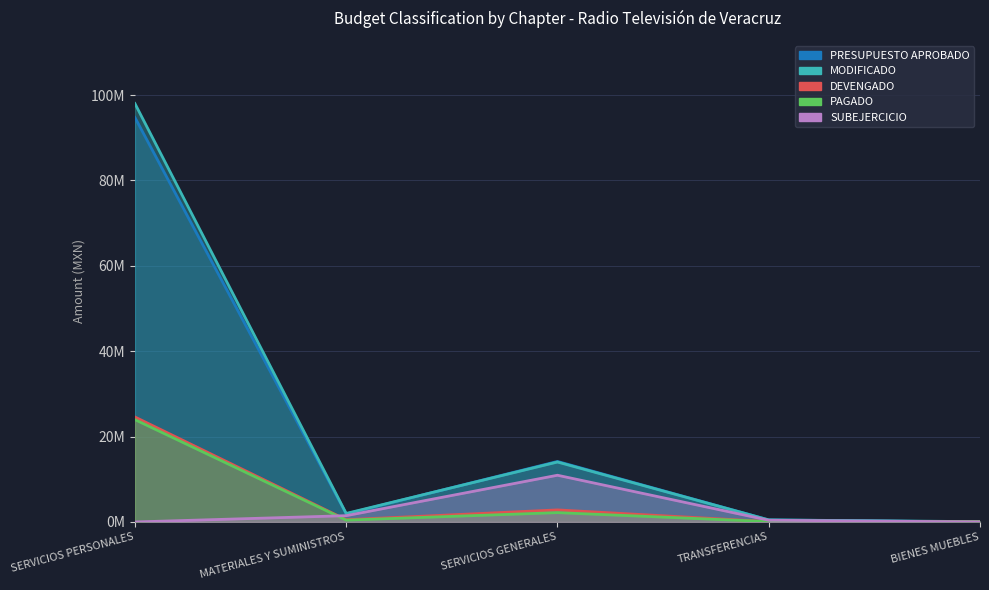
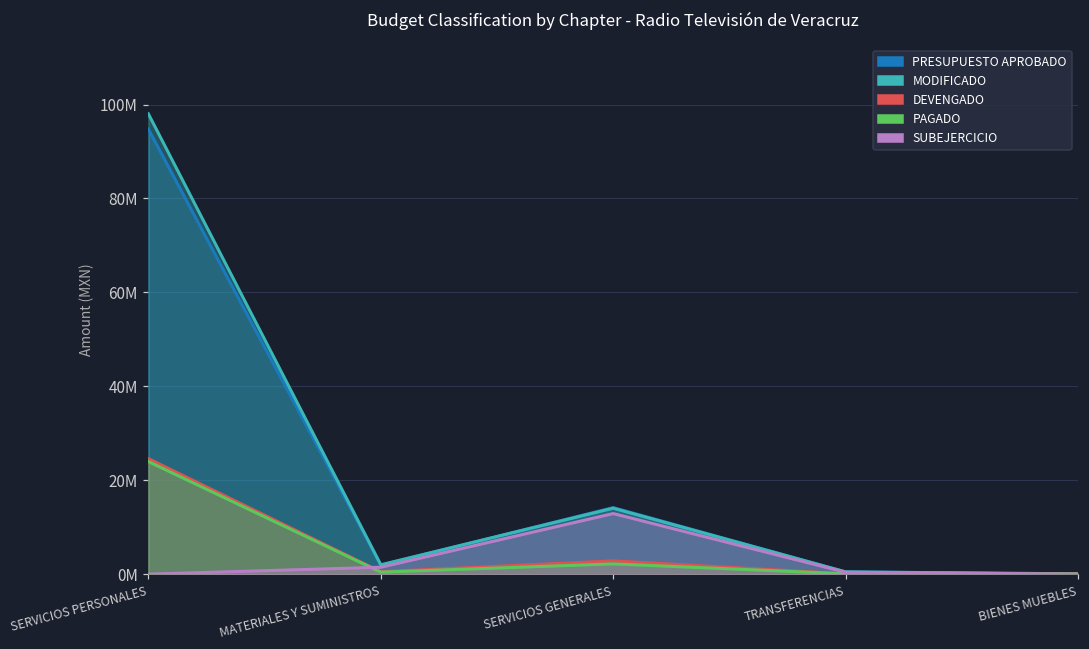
SUBEJERCICIO, SERVICIOS GENERALES: 11000000 -> 13000000
